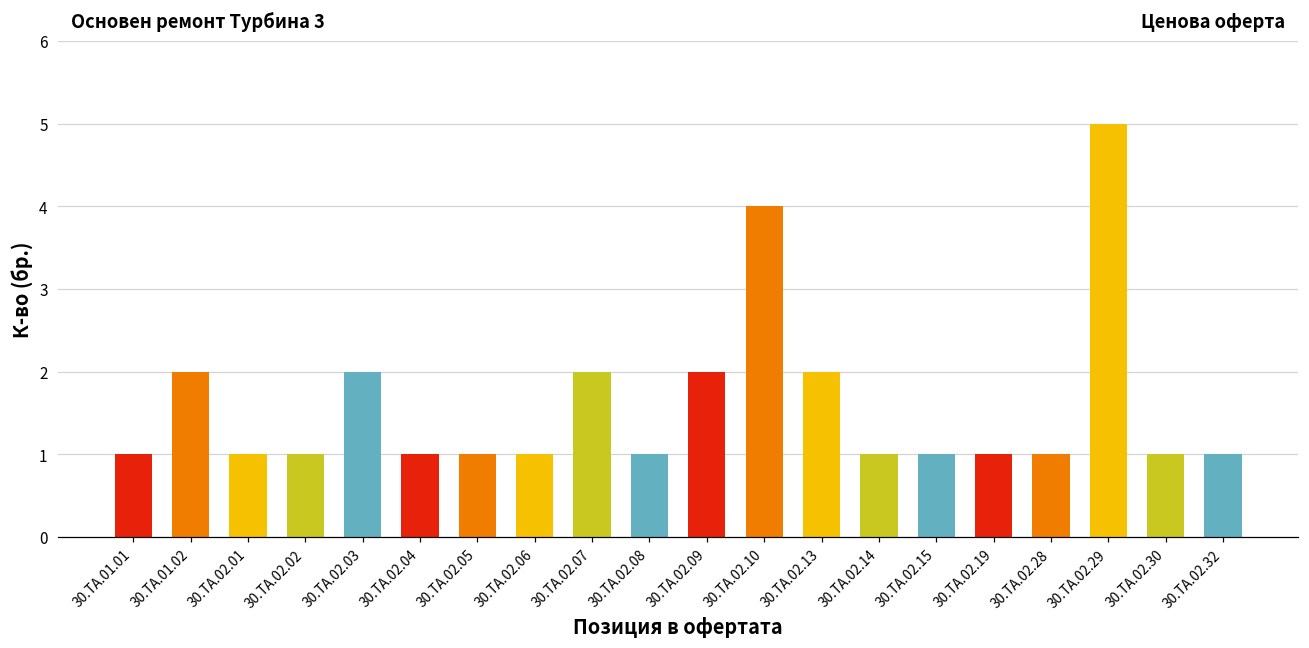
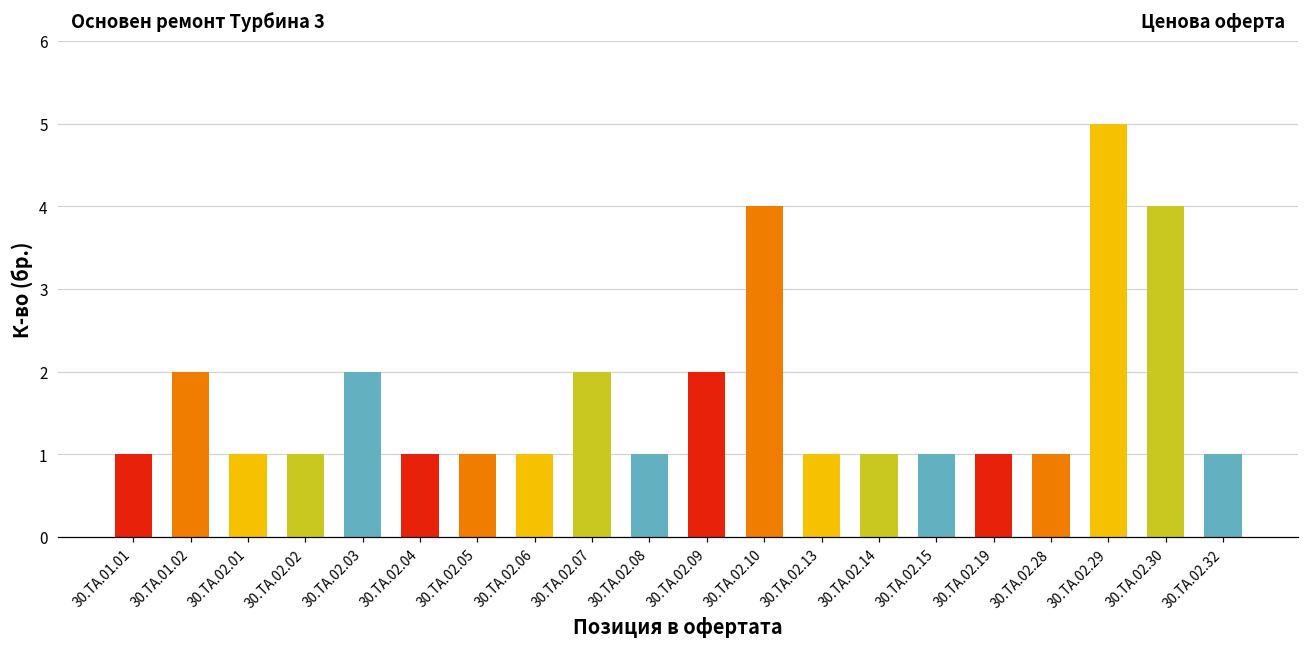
30.TA.02.13: 2 -> 1
30.TA.02.30: 1 -> 4
